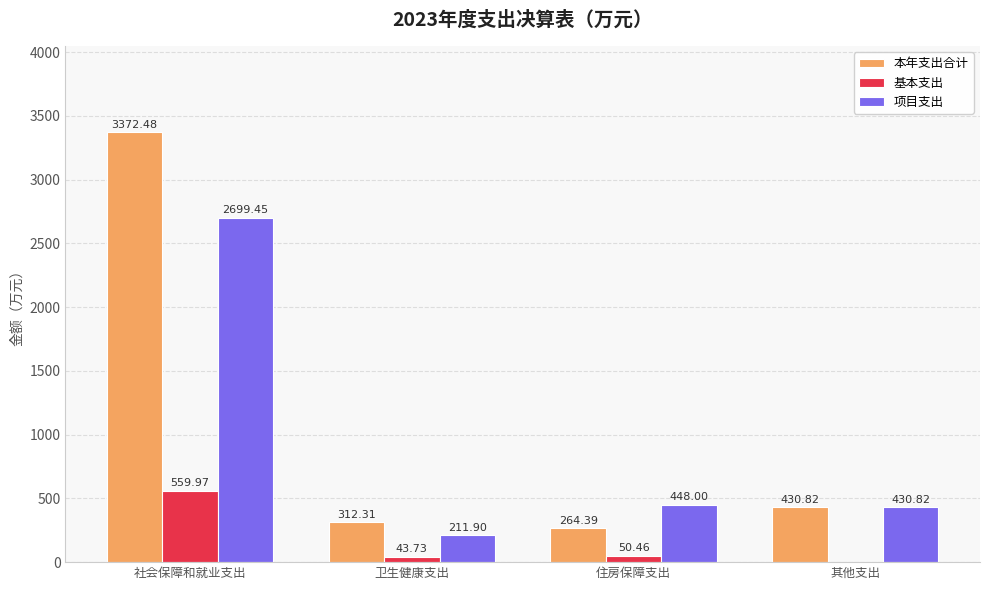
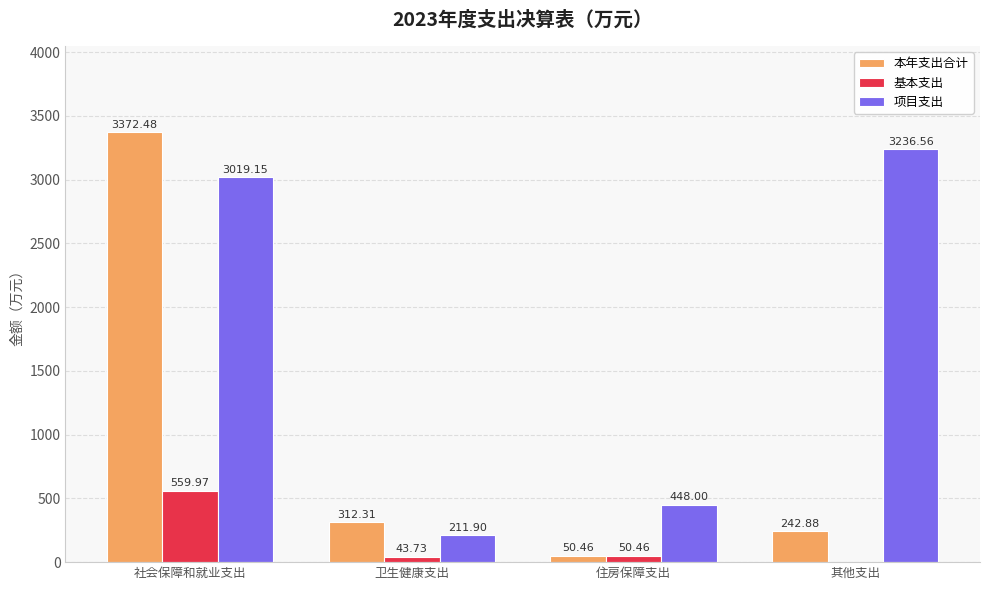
项目支出, 社会保障和就业支出: 2699.45 -> 3019.15
本年支出合计, 住房保障支出: 264.39 -> 50.46
本年支出合计, 其他支出: 430.82 -> 242.88
项目支出, 其他支出: 430.82 -> 3236.56
